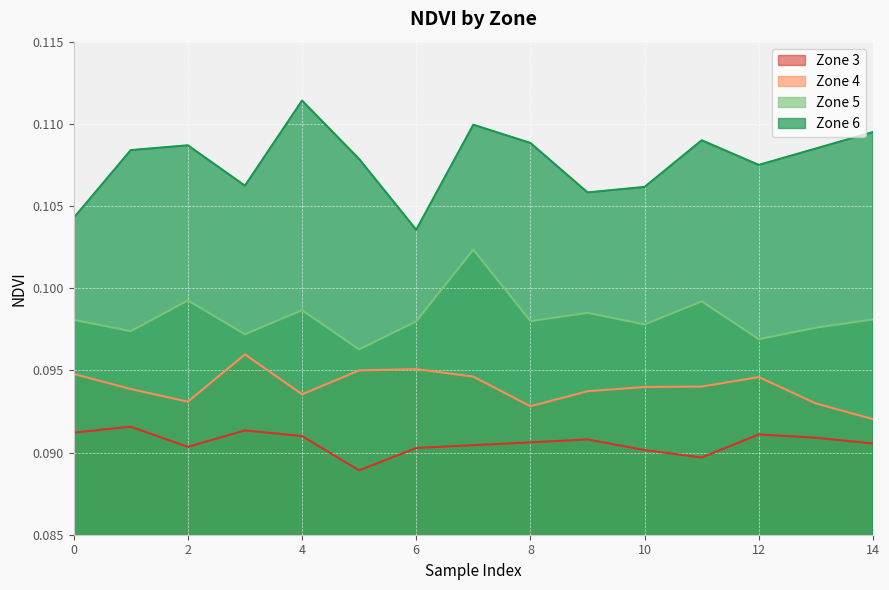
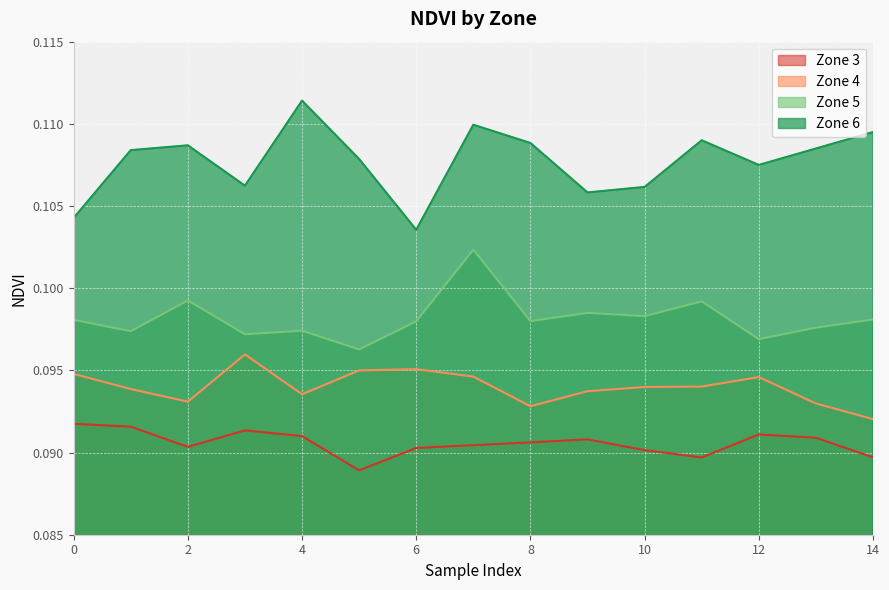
Zone 3, 0: 0.0912 -> 0.0917
Zone 5, 4: 0.0987 -> 0.0974
Zone 5, 10: 0.0978 -> 0.0983
Zone 3, 14: 0.0906 -> 0.0897
